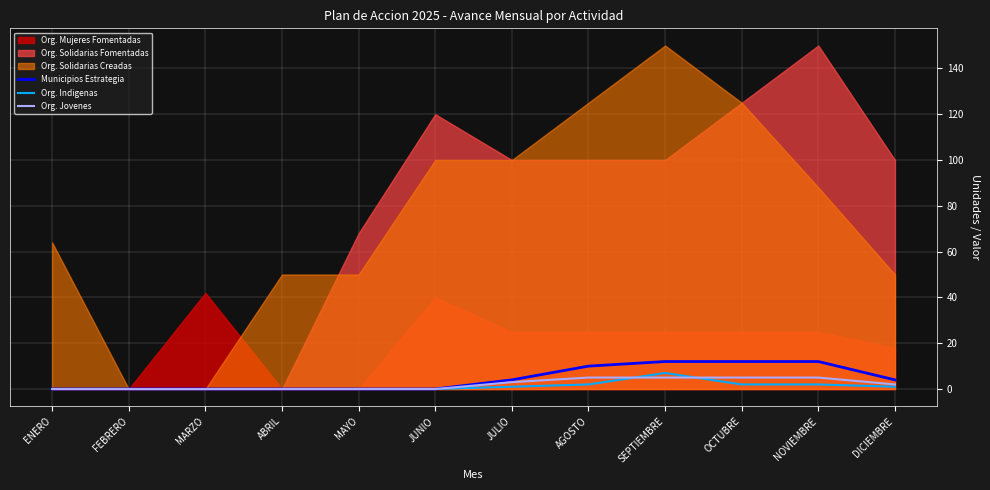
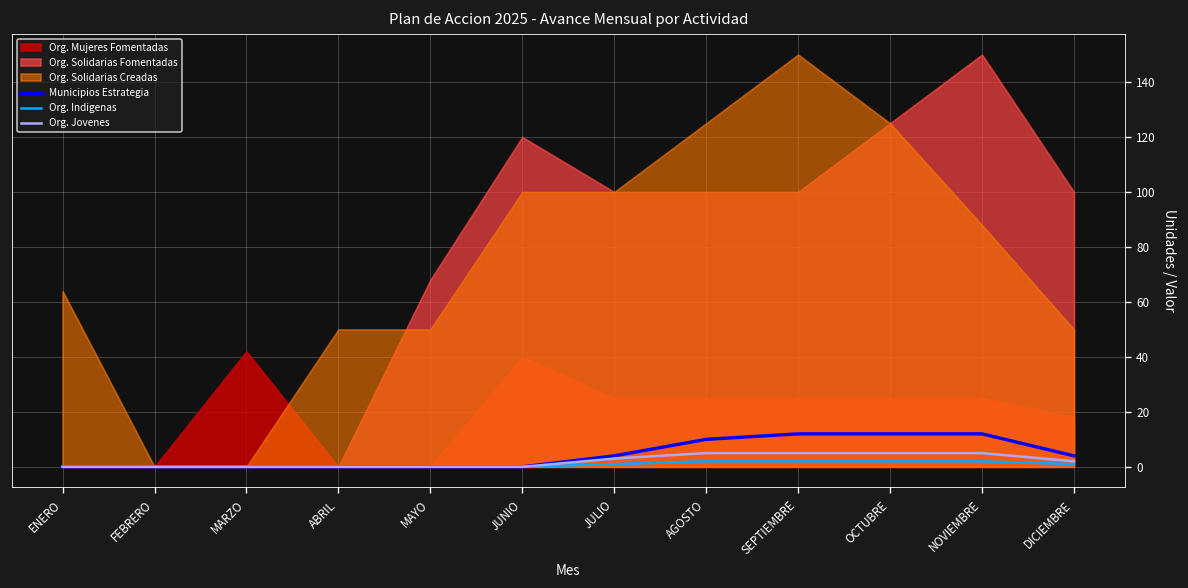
Org. Indigenas, SEPTIEMBRE: 7 -> 2
